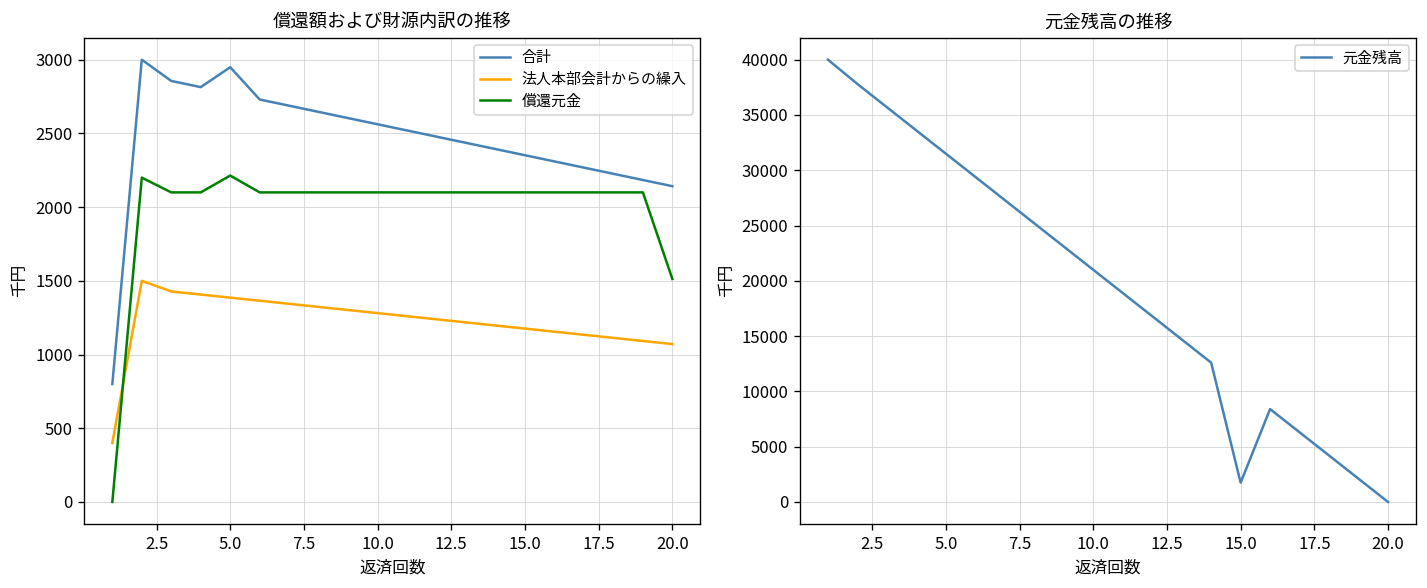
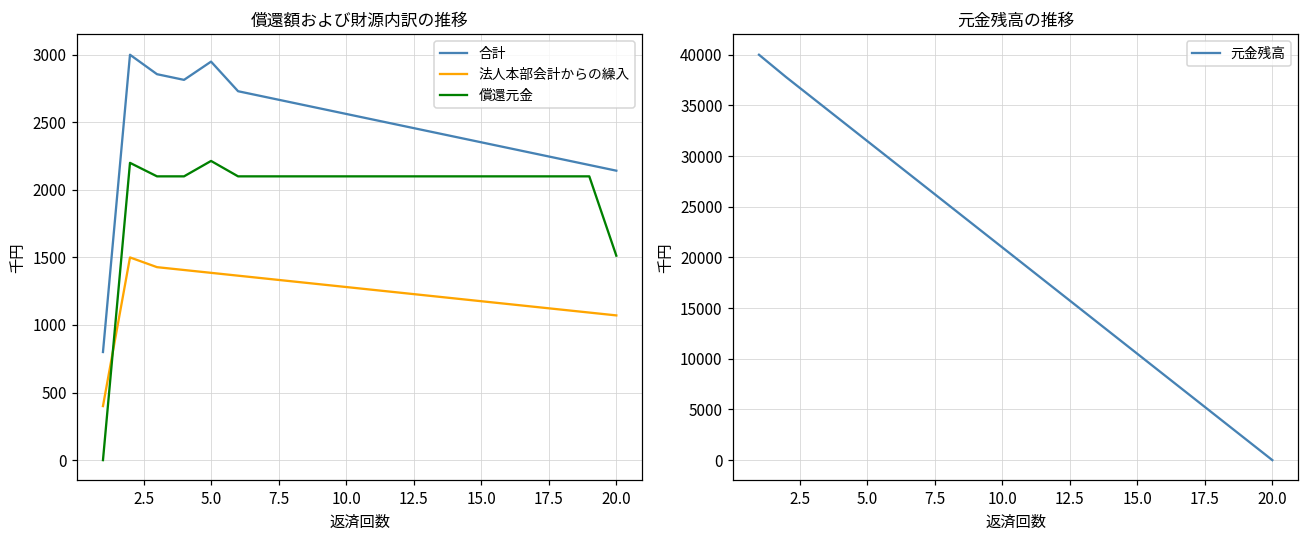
元金残高の推移, 15.0: 2000 -> 11000
